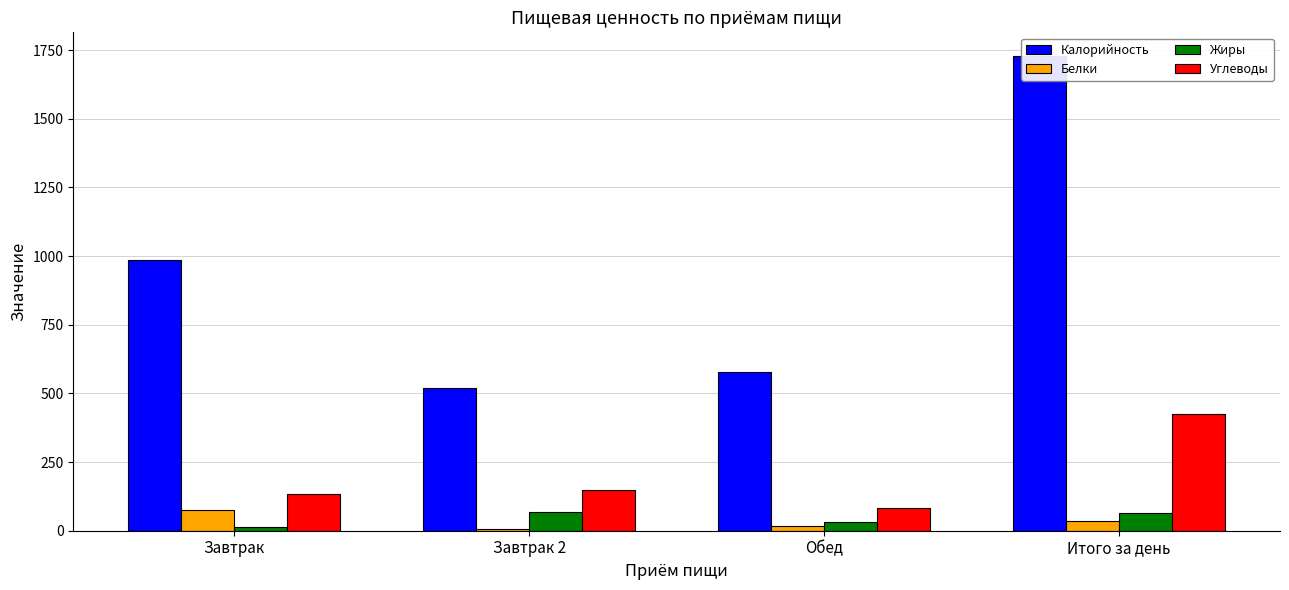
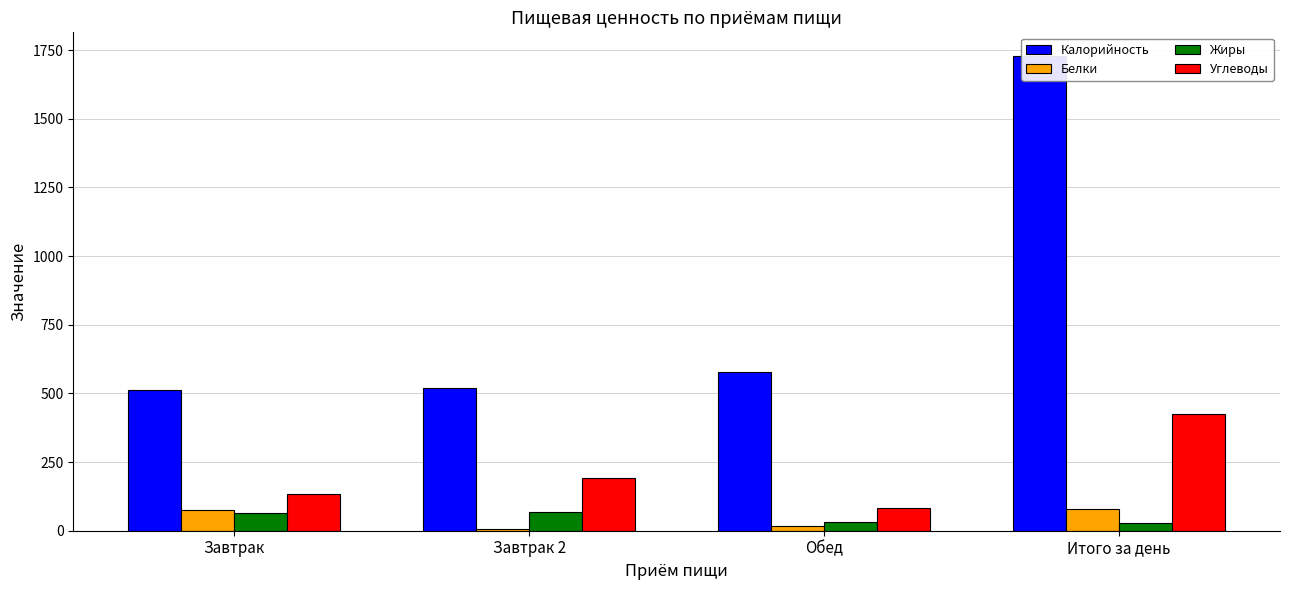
Калорийность, Завтрак: 990 -> 510
Жиры, Завтрак: 10 -> 70
Углеводы, Завтрак 2: 150 -> 190
Белки, Итого за день: 40 -> 80
Жиры, Итого за день: 70 -> 30
